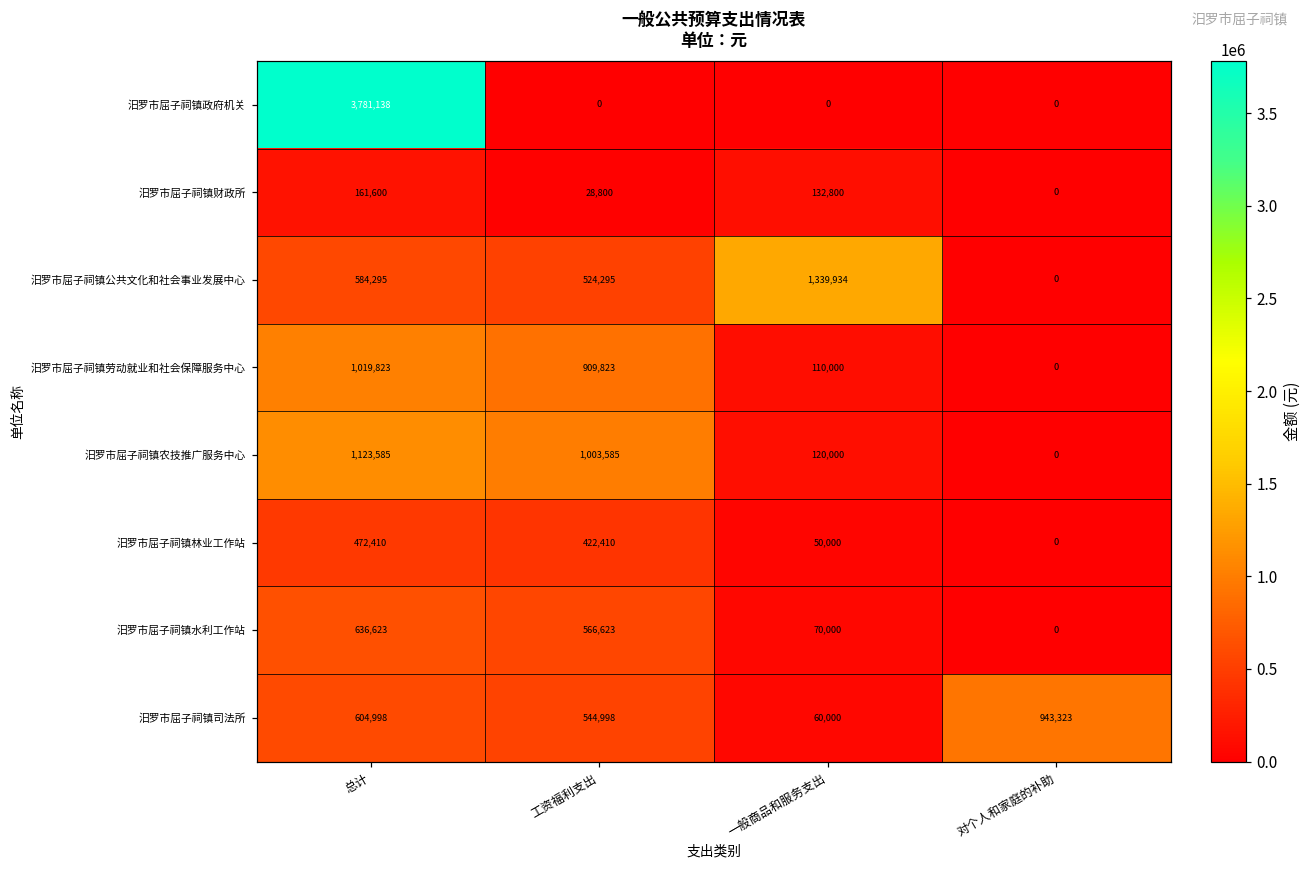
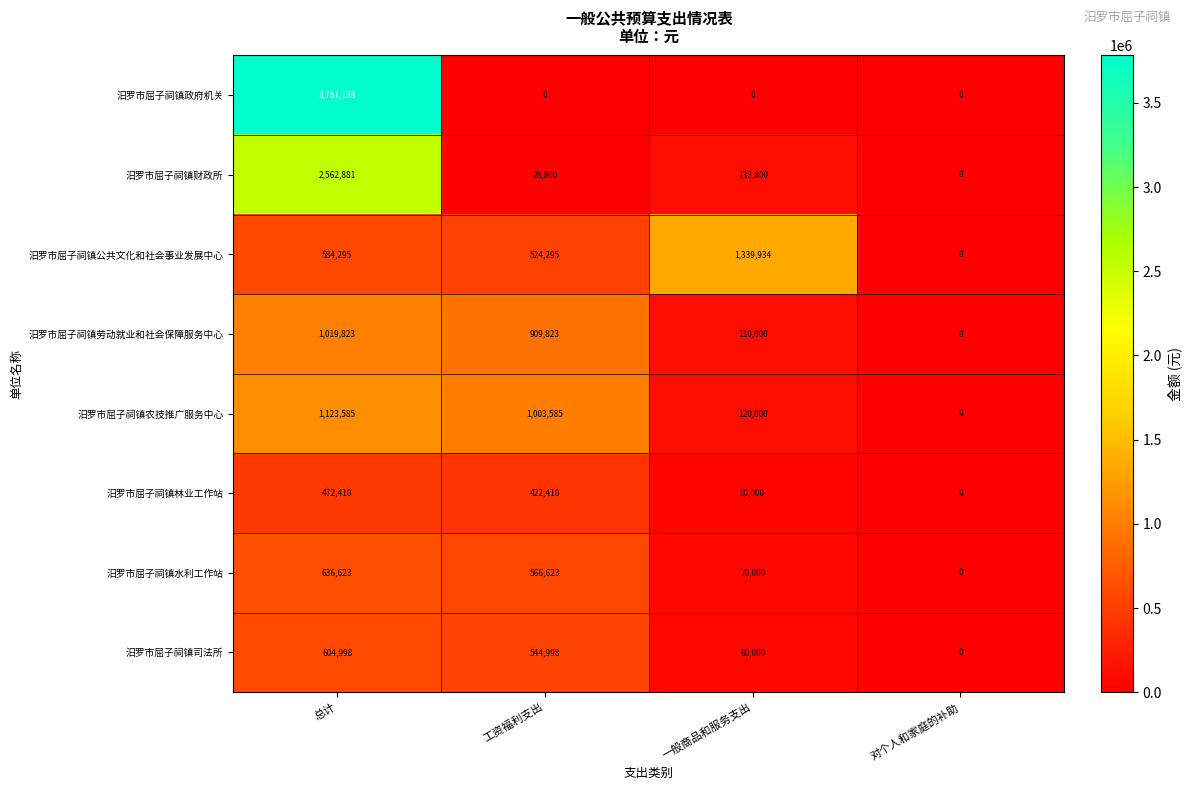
汨罗市屈子祠镇财政所, 总计: 161,600 -> 2,562,881
汨罗市屈子祠镇司法所, 对个人和家庭的补助: 943,323 -> 0
